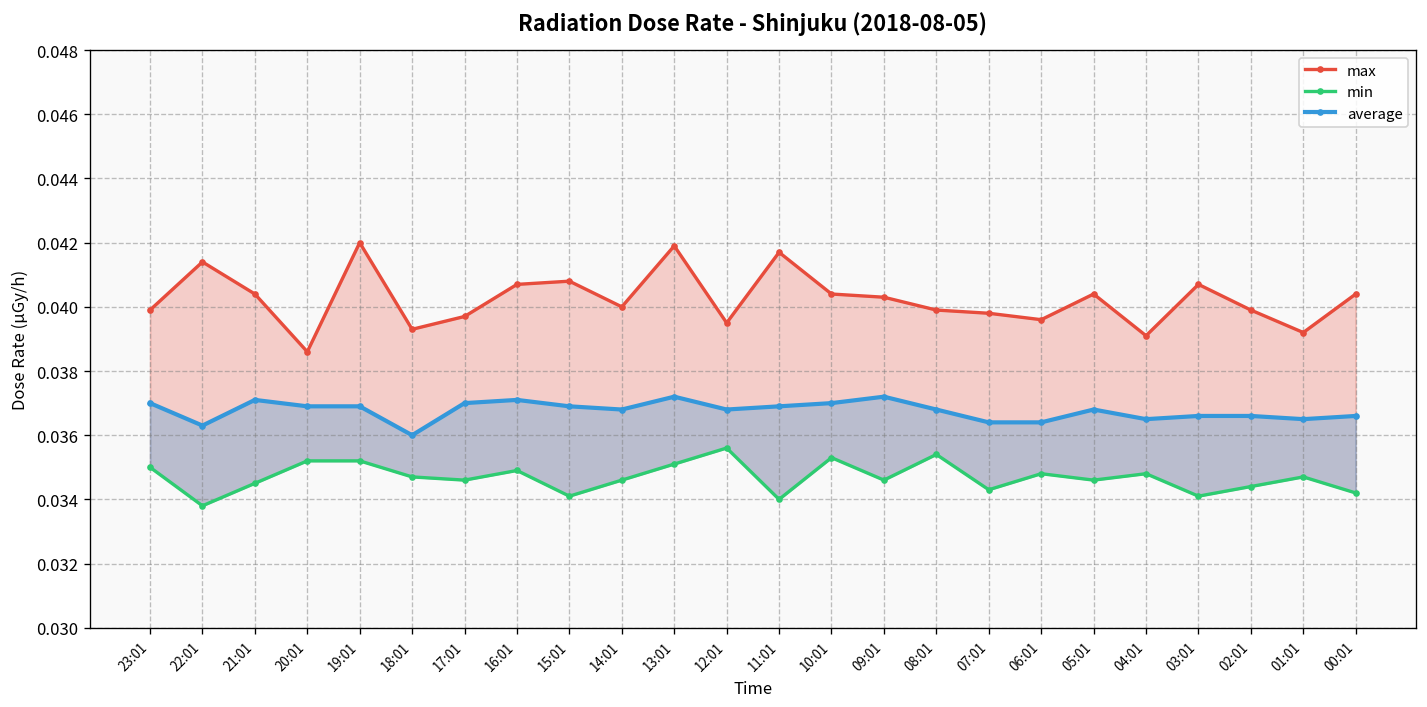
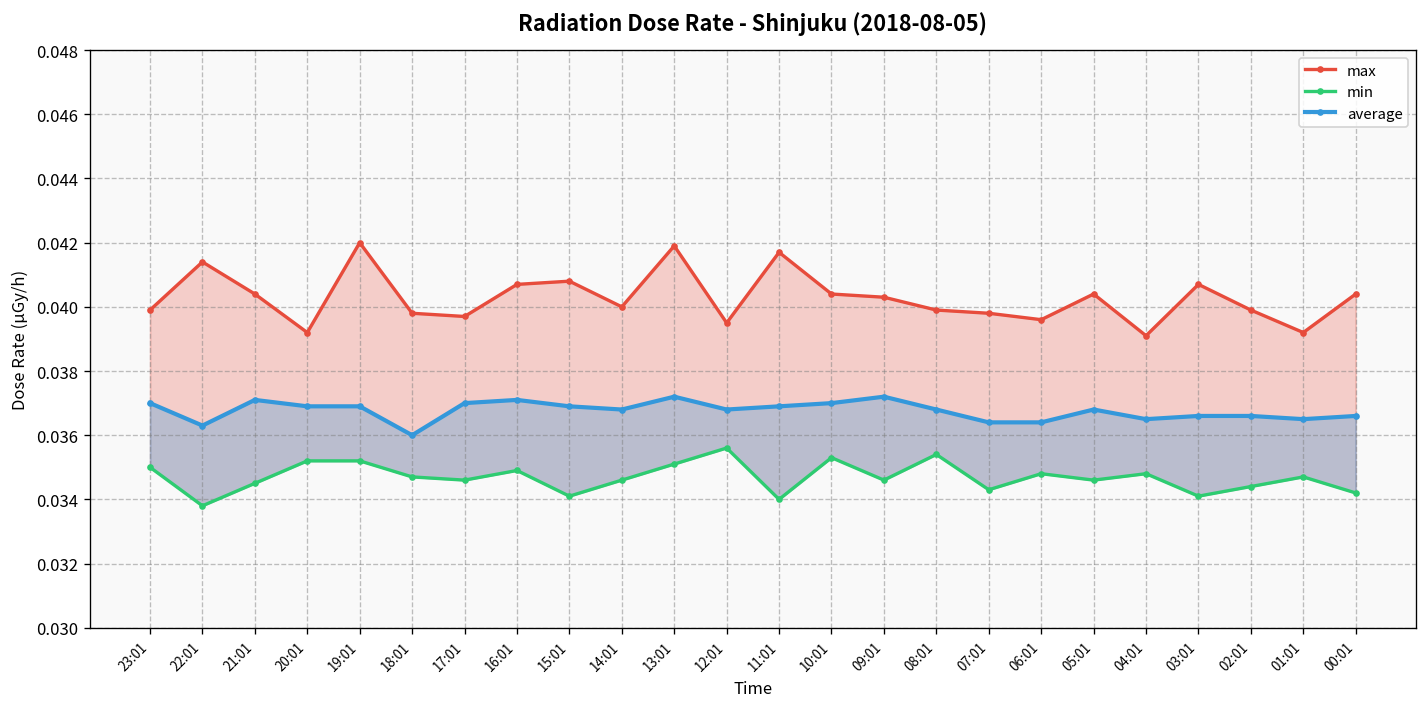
max, 20:01: 0.0386 -> 0.0392
max, 18:01: 0.0393 -> 0.0398
